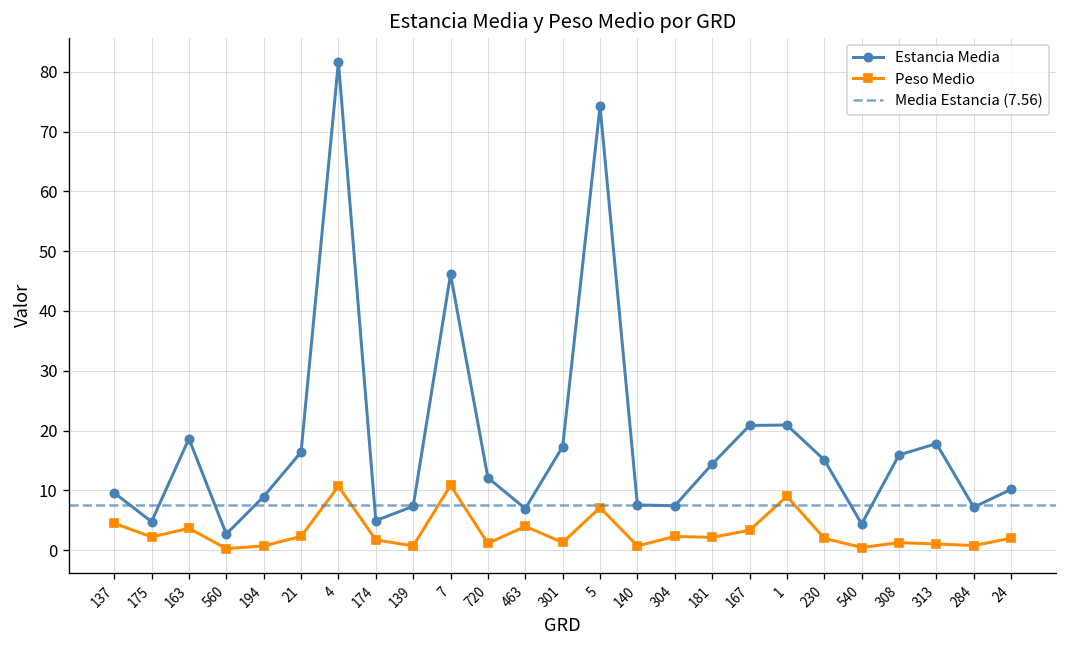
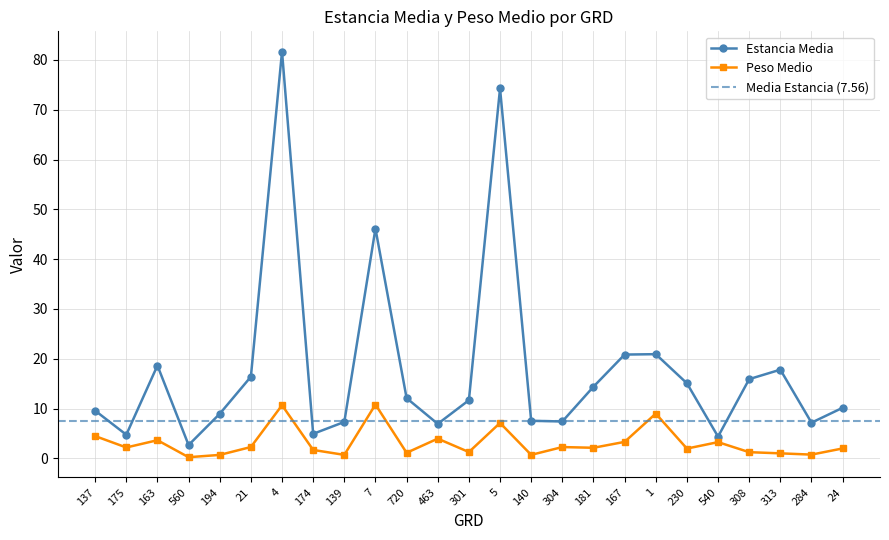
Estancia Media, 301: 17 -> 12
Peso Medio, 540: 0 -> 3
